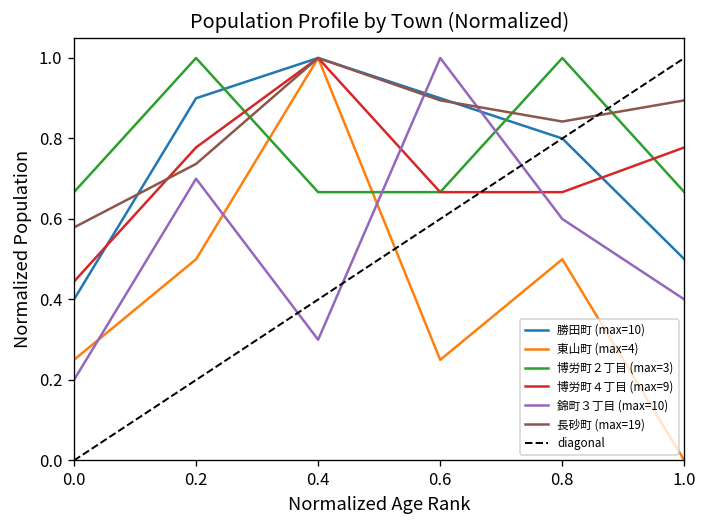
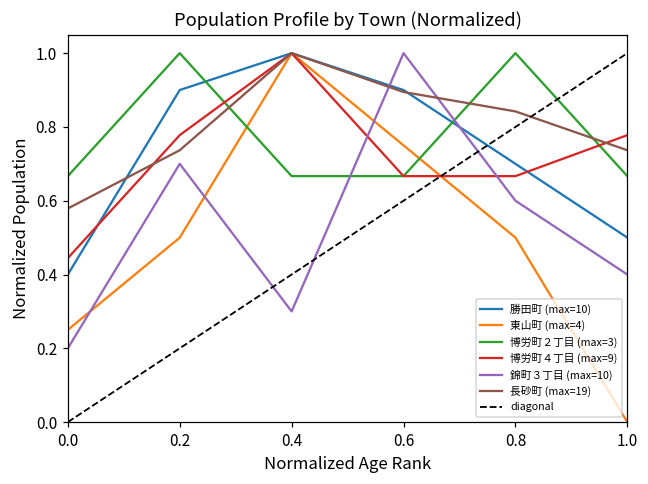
東山町 (max=4), 0.6: 0.25 -> 0.75
勝田町 (max=10), 0.8: 0.80 -> 0.70
長砂町 (max=19), 1.0: 0.89 -> 0.74
